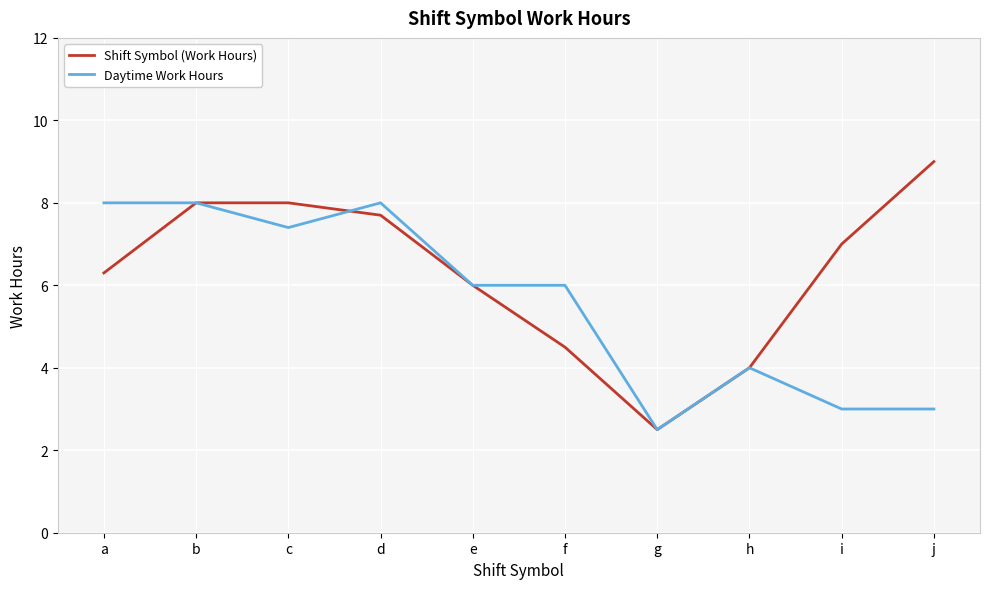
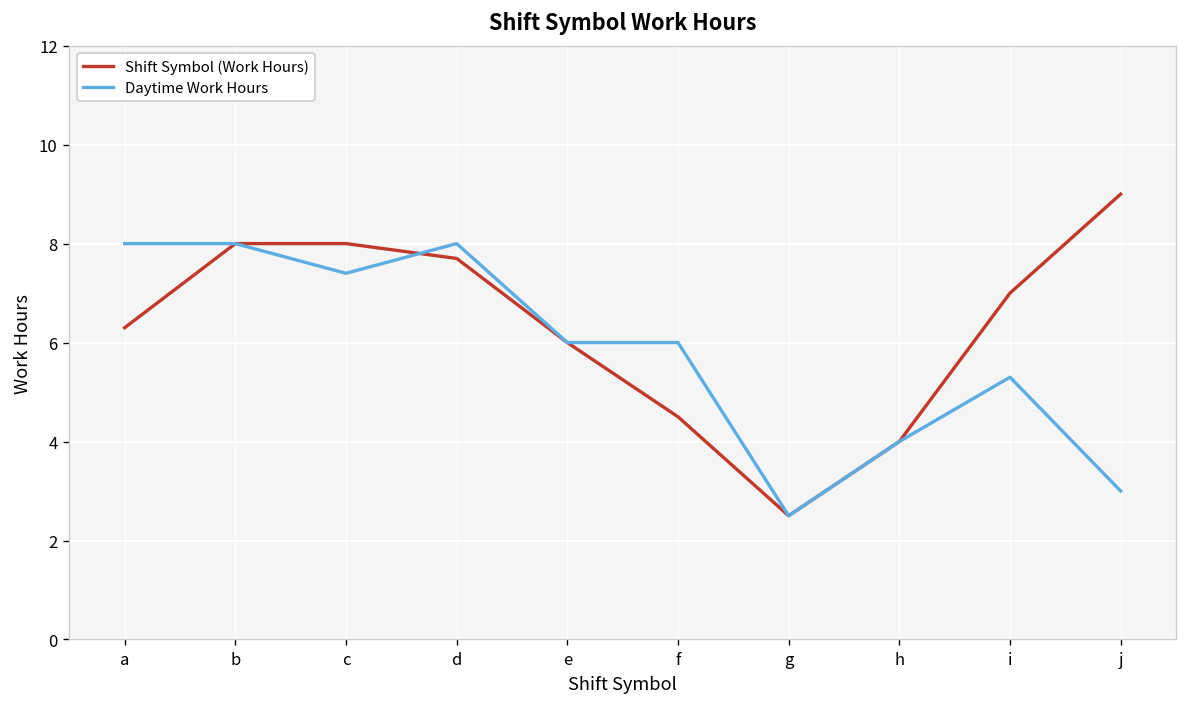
Daytime Work Hours, i: 3.0 -> 5.3
